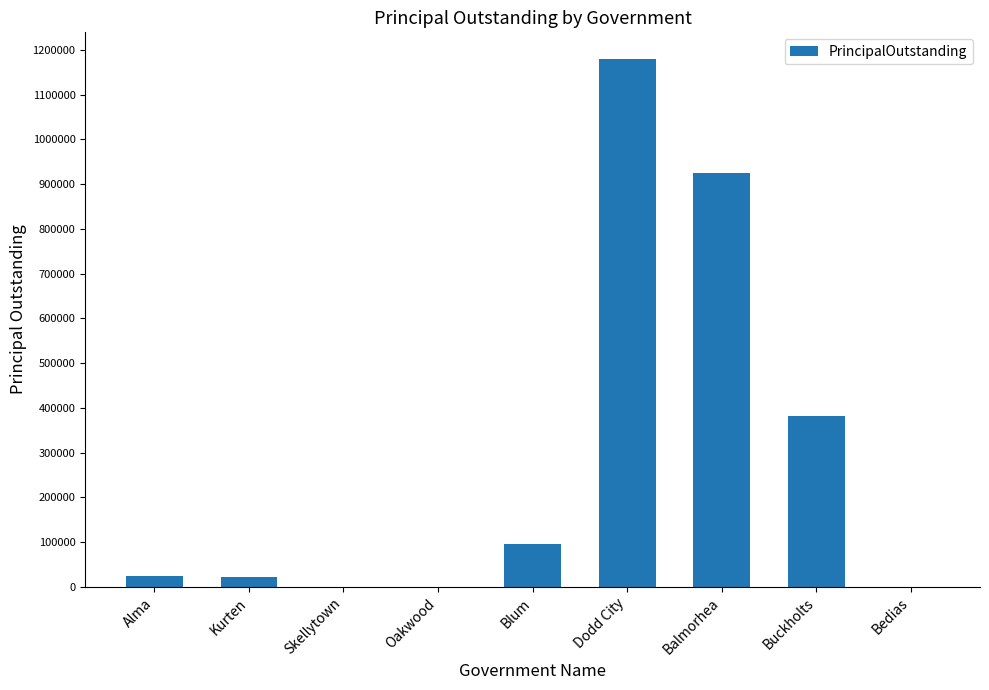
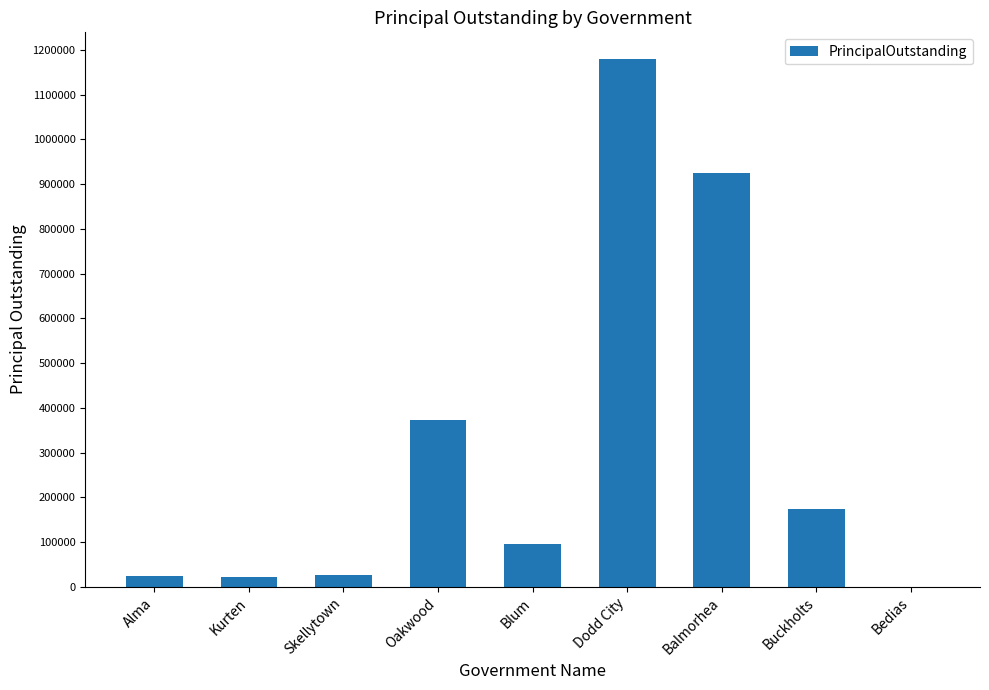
Skellytown: 0 -> 30000
Oakwood: 0 -> 370000
Buckholts: 380000 -> 170000
